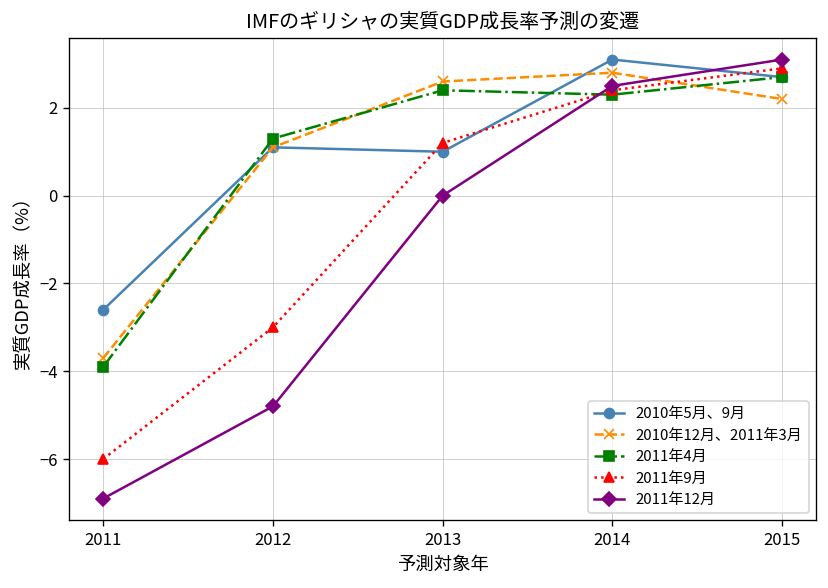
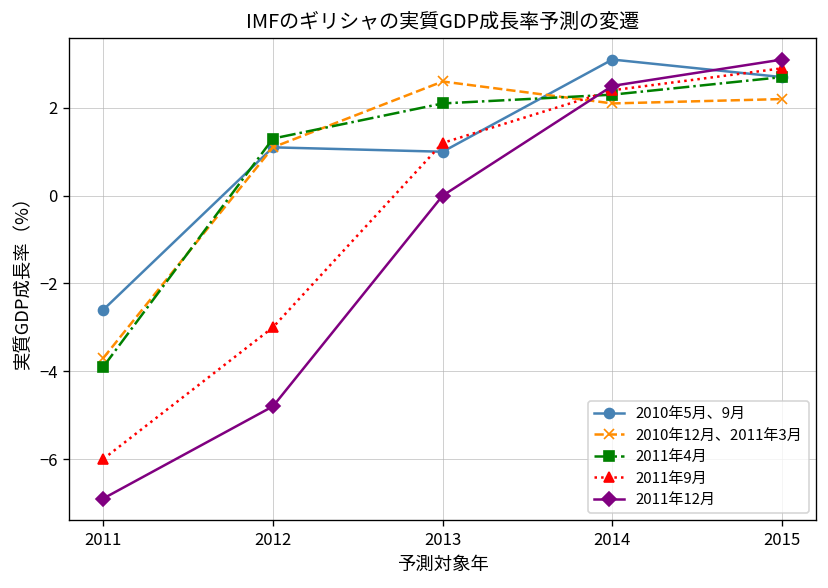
2011年4月, 2013: 2.4 -> 2.1
2010年12月、2011年3月, 2014: 2.8 -> 2.1
